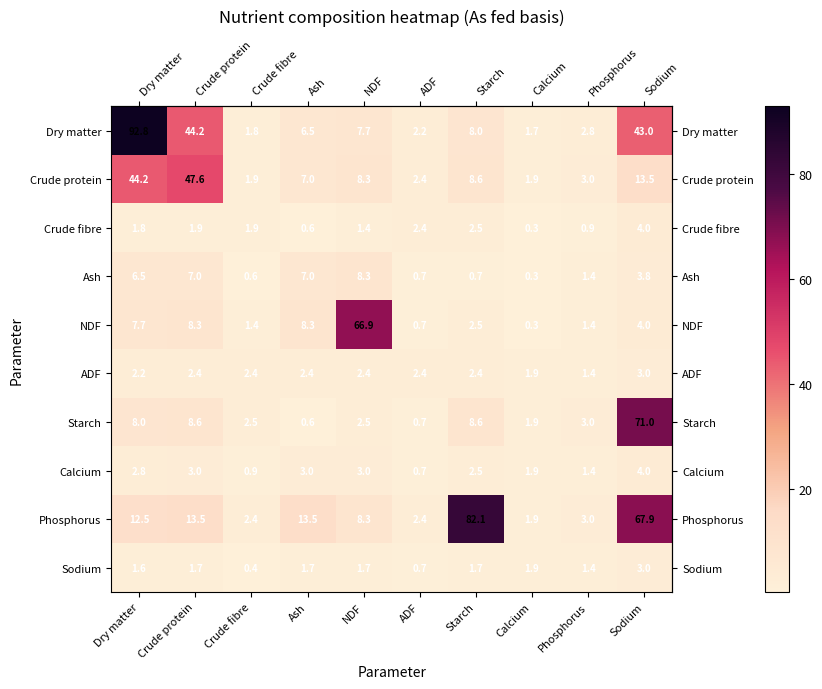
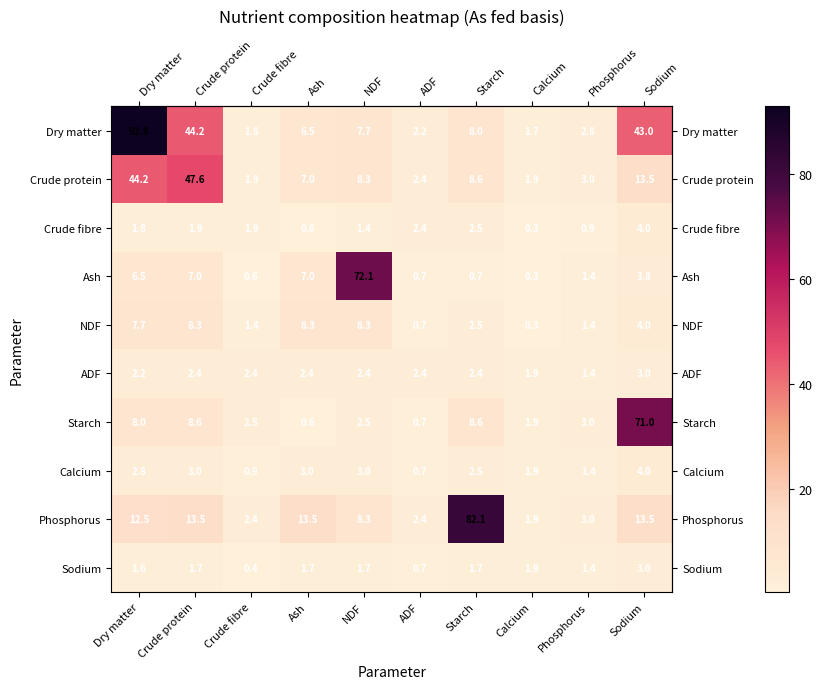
Ash, NDF: 8.3 -> 72.1
NDF, NDF: 66.9 -> 8.3
Phosphorus, Sodium: 67.9 -> 13.5
